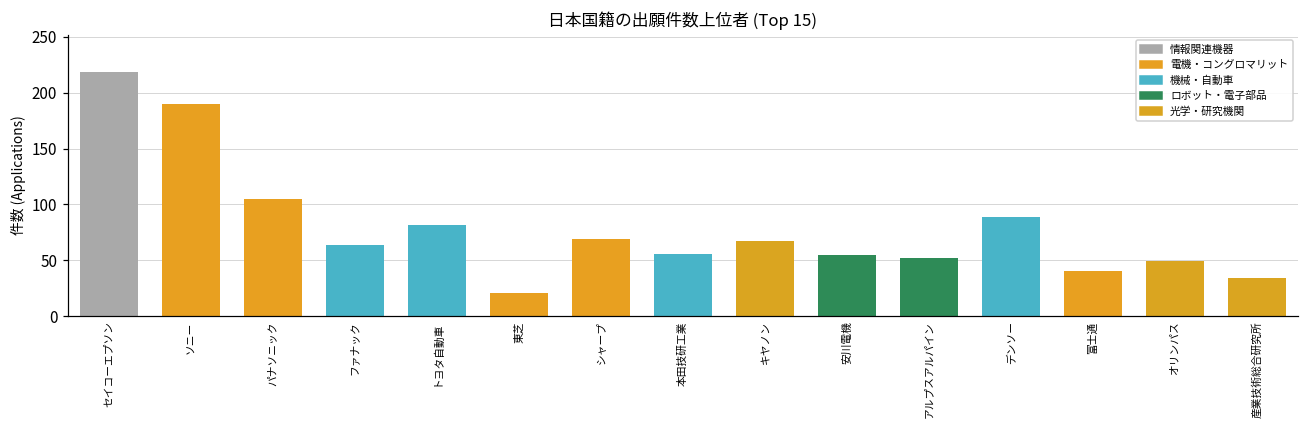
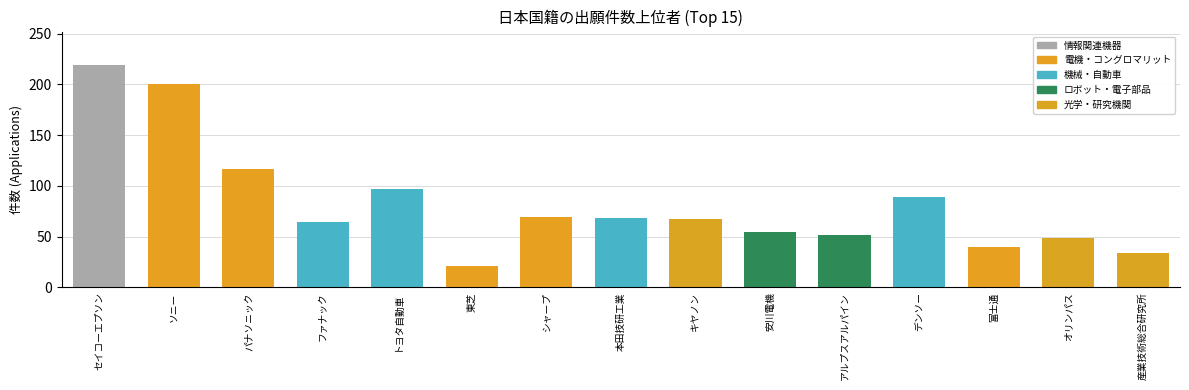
ソニー: 190 -> 200
パナソニック: 105 -> 117
トヨタ自動車: 82 -> 97
本田技研工業: 56 -> 68
